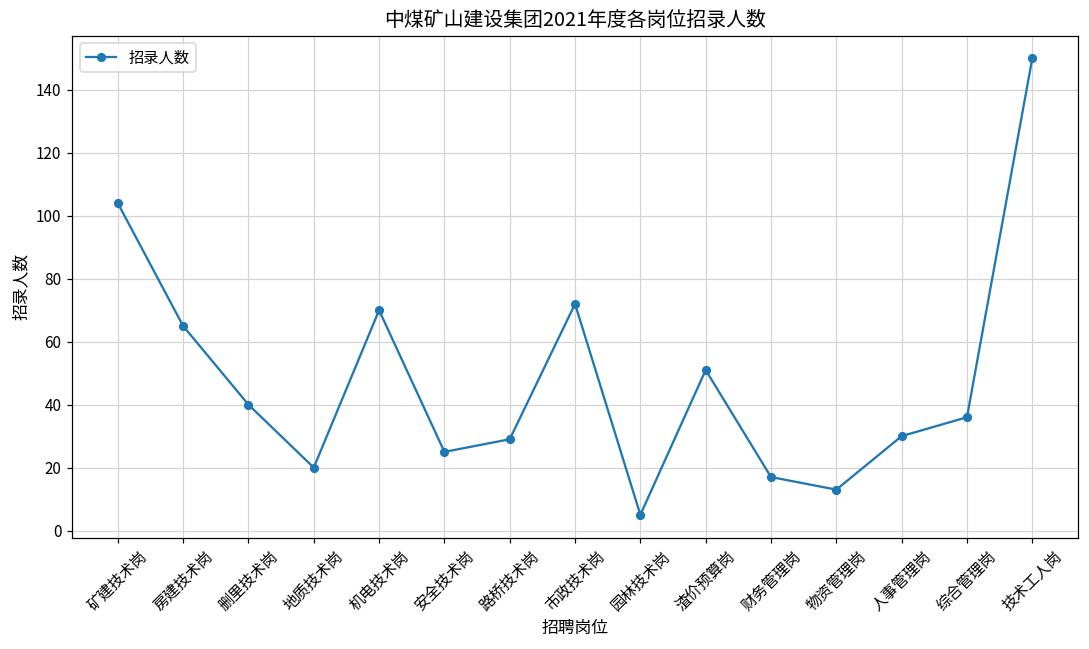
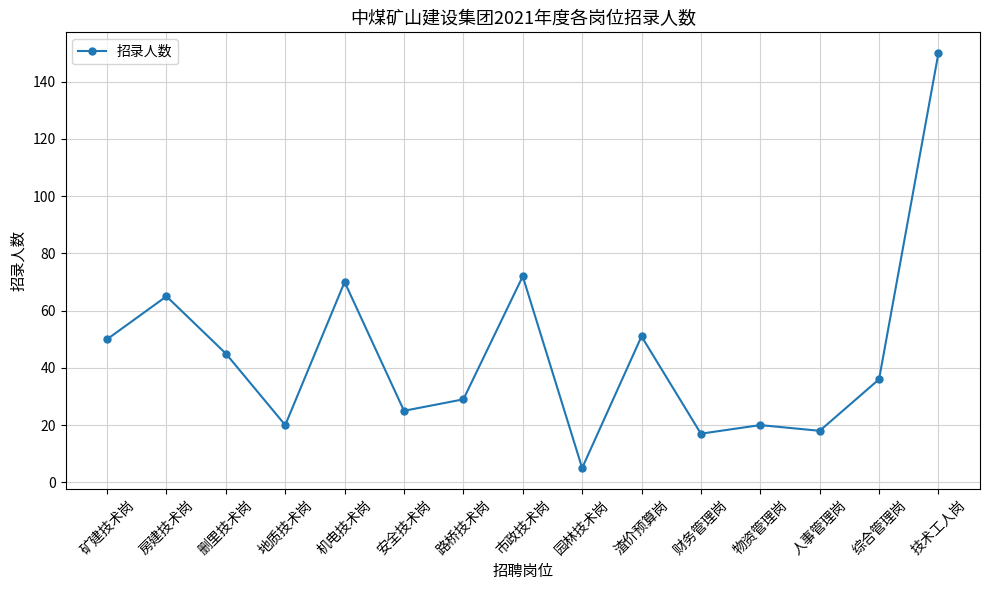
矿建技术岗: 104 -> 50
删里技术岗: 40 -> 45
物资管理岗: 13 -> 20
人事管理岗: 30 -> 18
